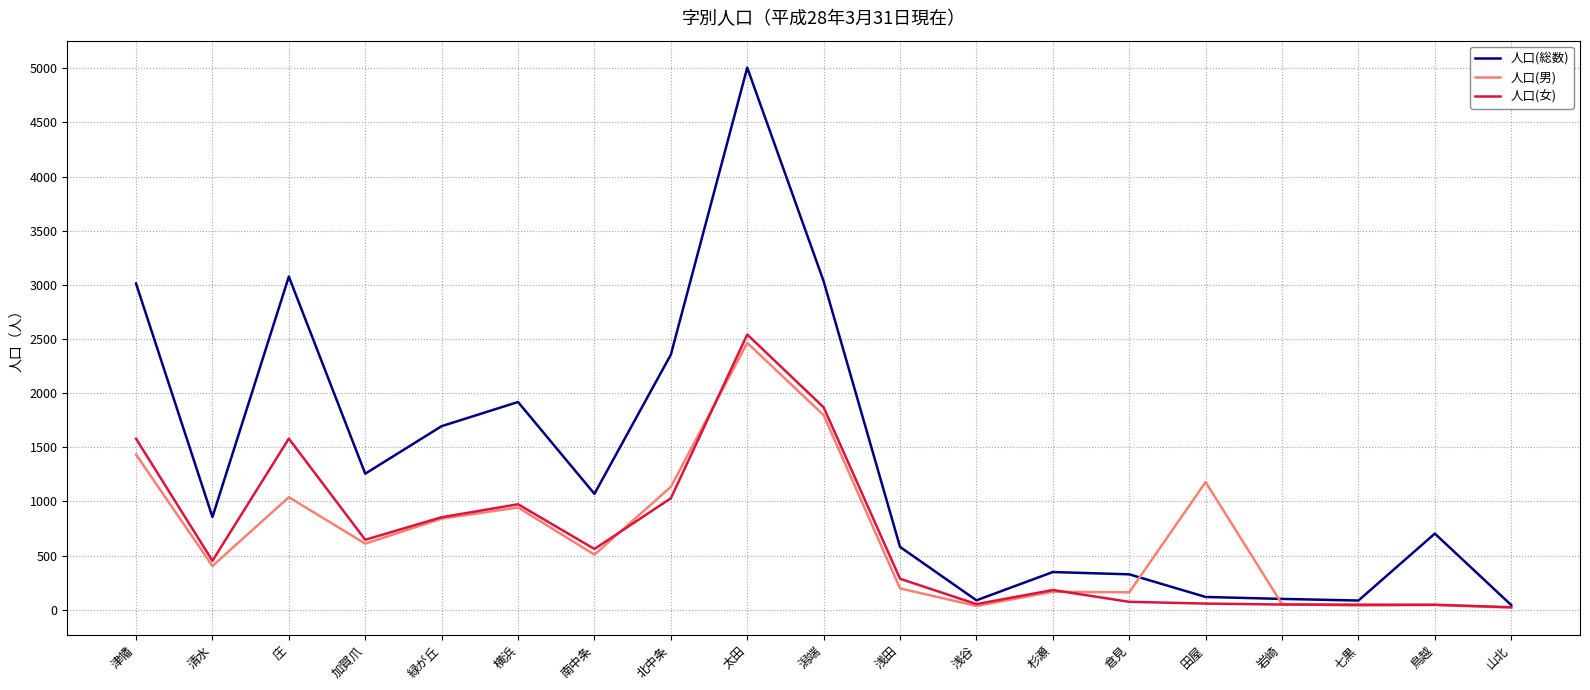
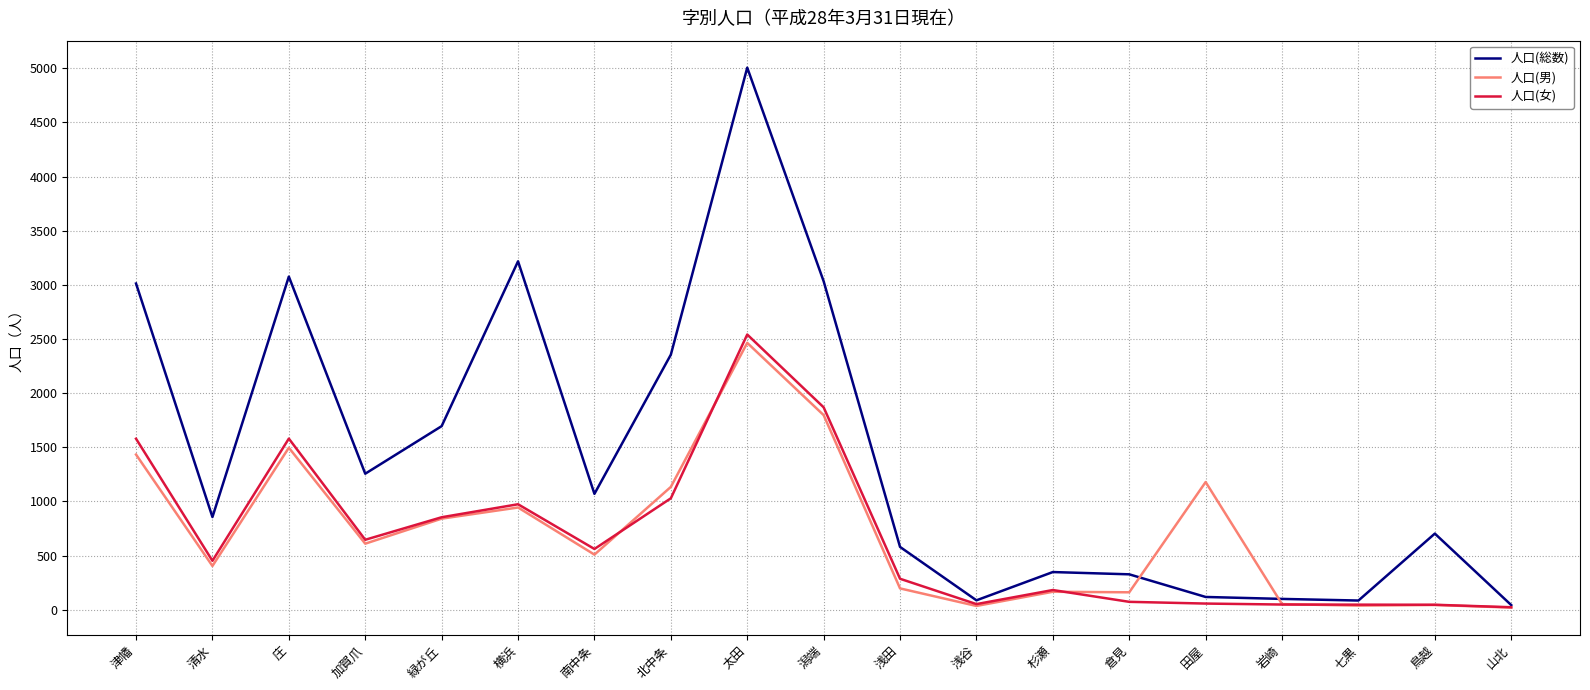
人口(男), 庄: 1040 -> 1500
人口(総数), 横浜: 1920 -> 3220
